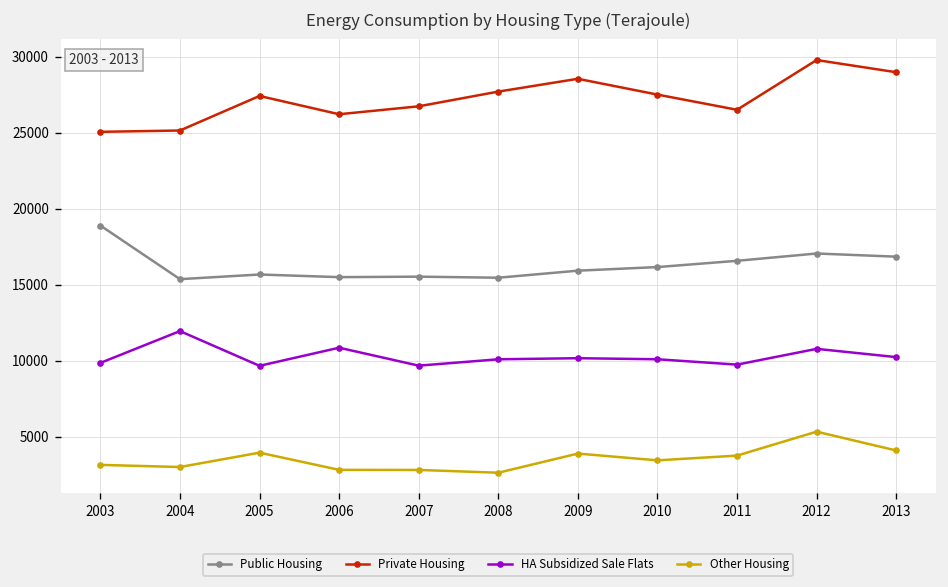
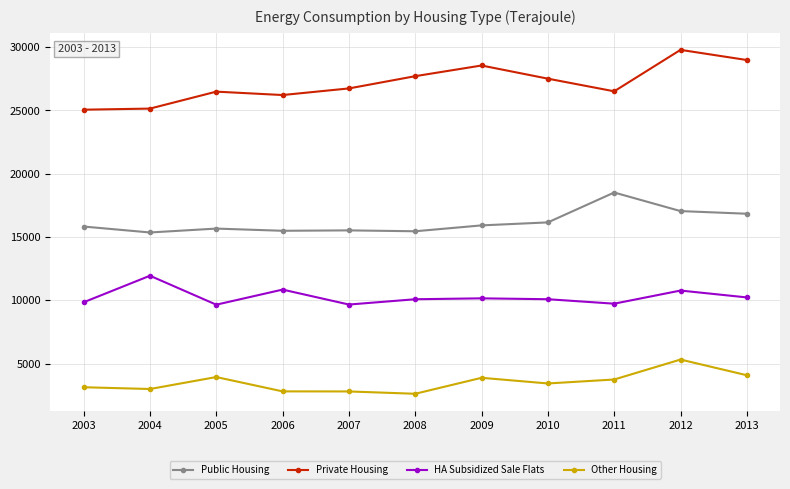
Public Housing, 2003: 18900 -> 15800
Private Housing, 2005: 27400 -> 26500
Public Housing, 2011: 16600 -> 18500
